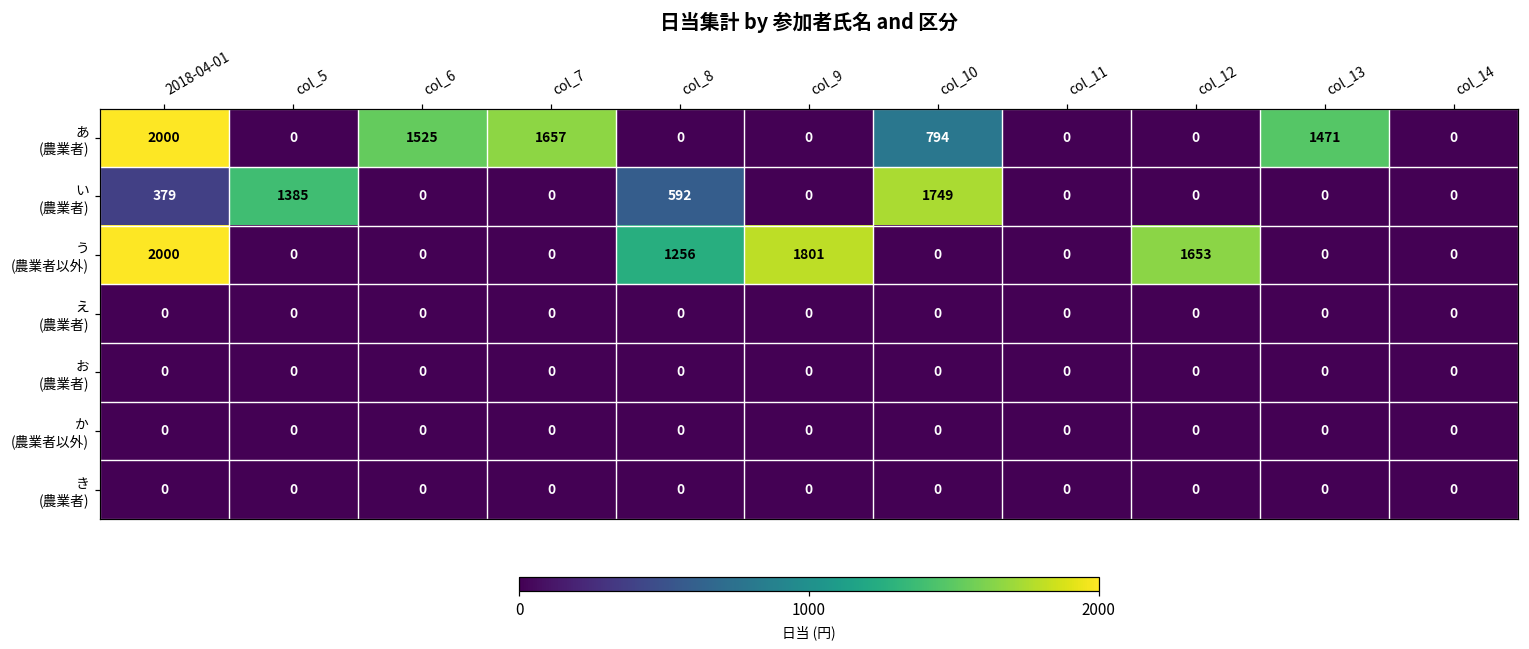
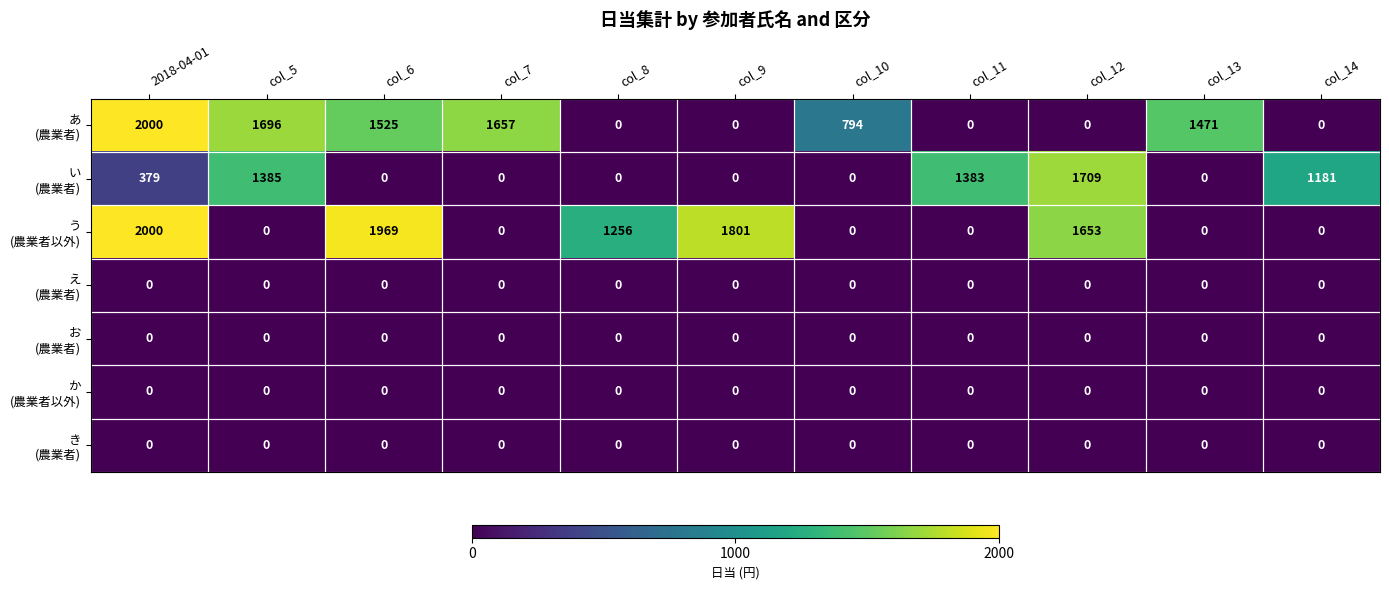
あ (農業者), col_5: 0 -> 1696
い (農業者), col_8: 592 -> 0
い (農業者), col_10: 1749 -> 0
い (農業者), col_11: 0 -> 1383
い (農業者), col_12: 0 -> 1709
い (農業者), col_14: 0 -> 1181
う (農業者以外), col_6: 0 -> 1969
